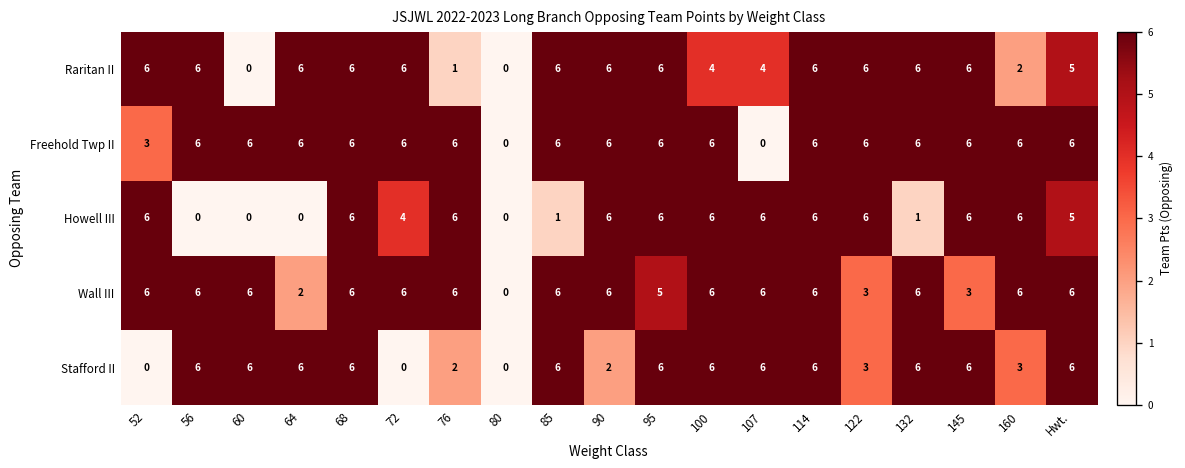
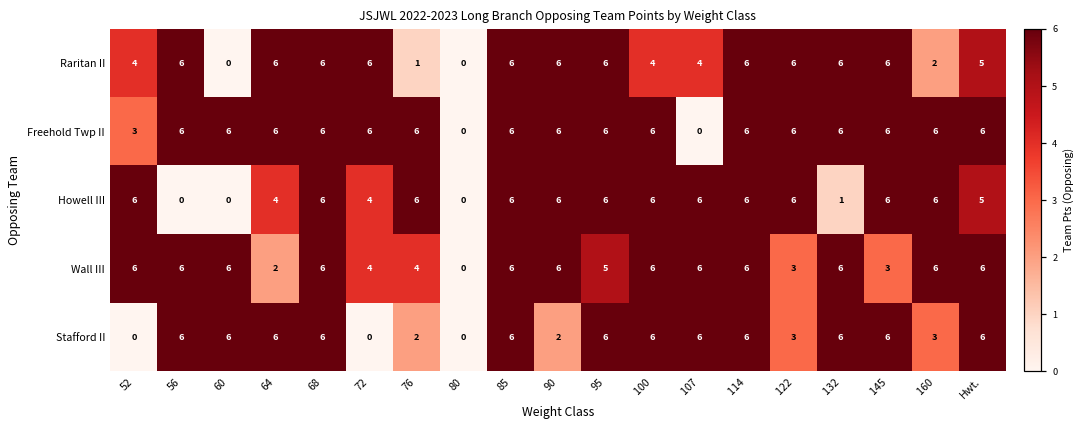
Raritan II, 52: 6 -> 4
Howell III, 64: 0 -> 4
Howell III, 85: 1 -> 6
Wall III, 72: 6 -> 4
Wall III, 76: 6 -> 4
